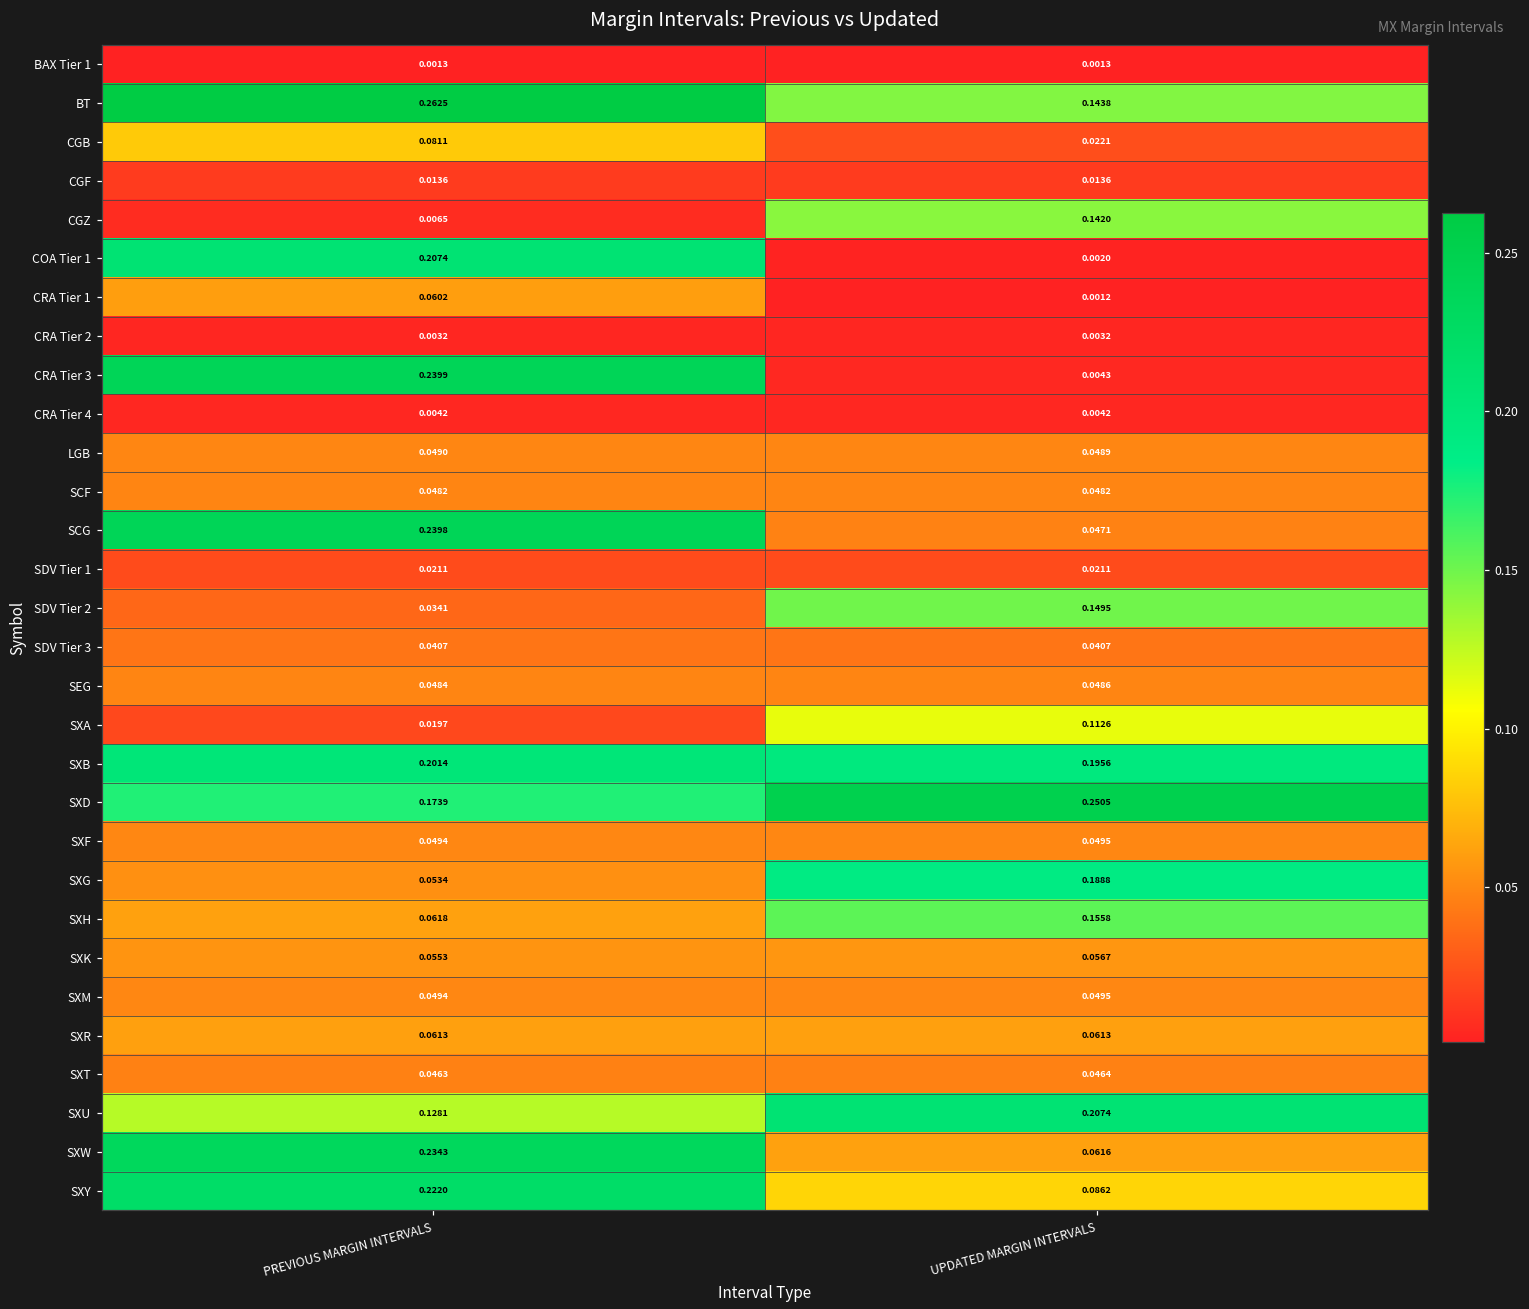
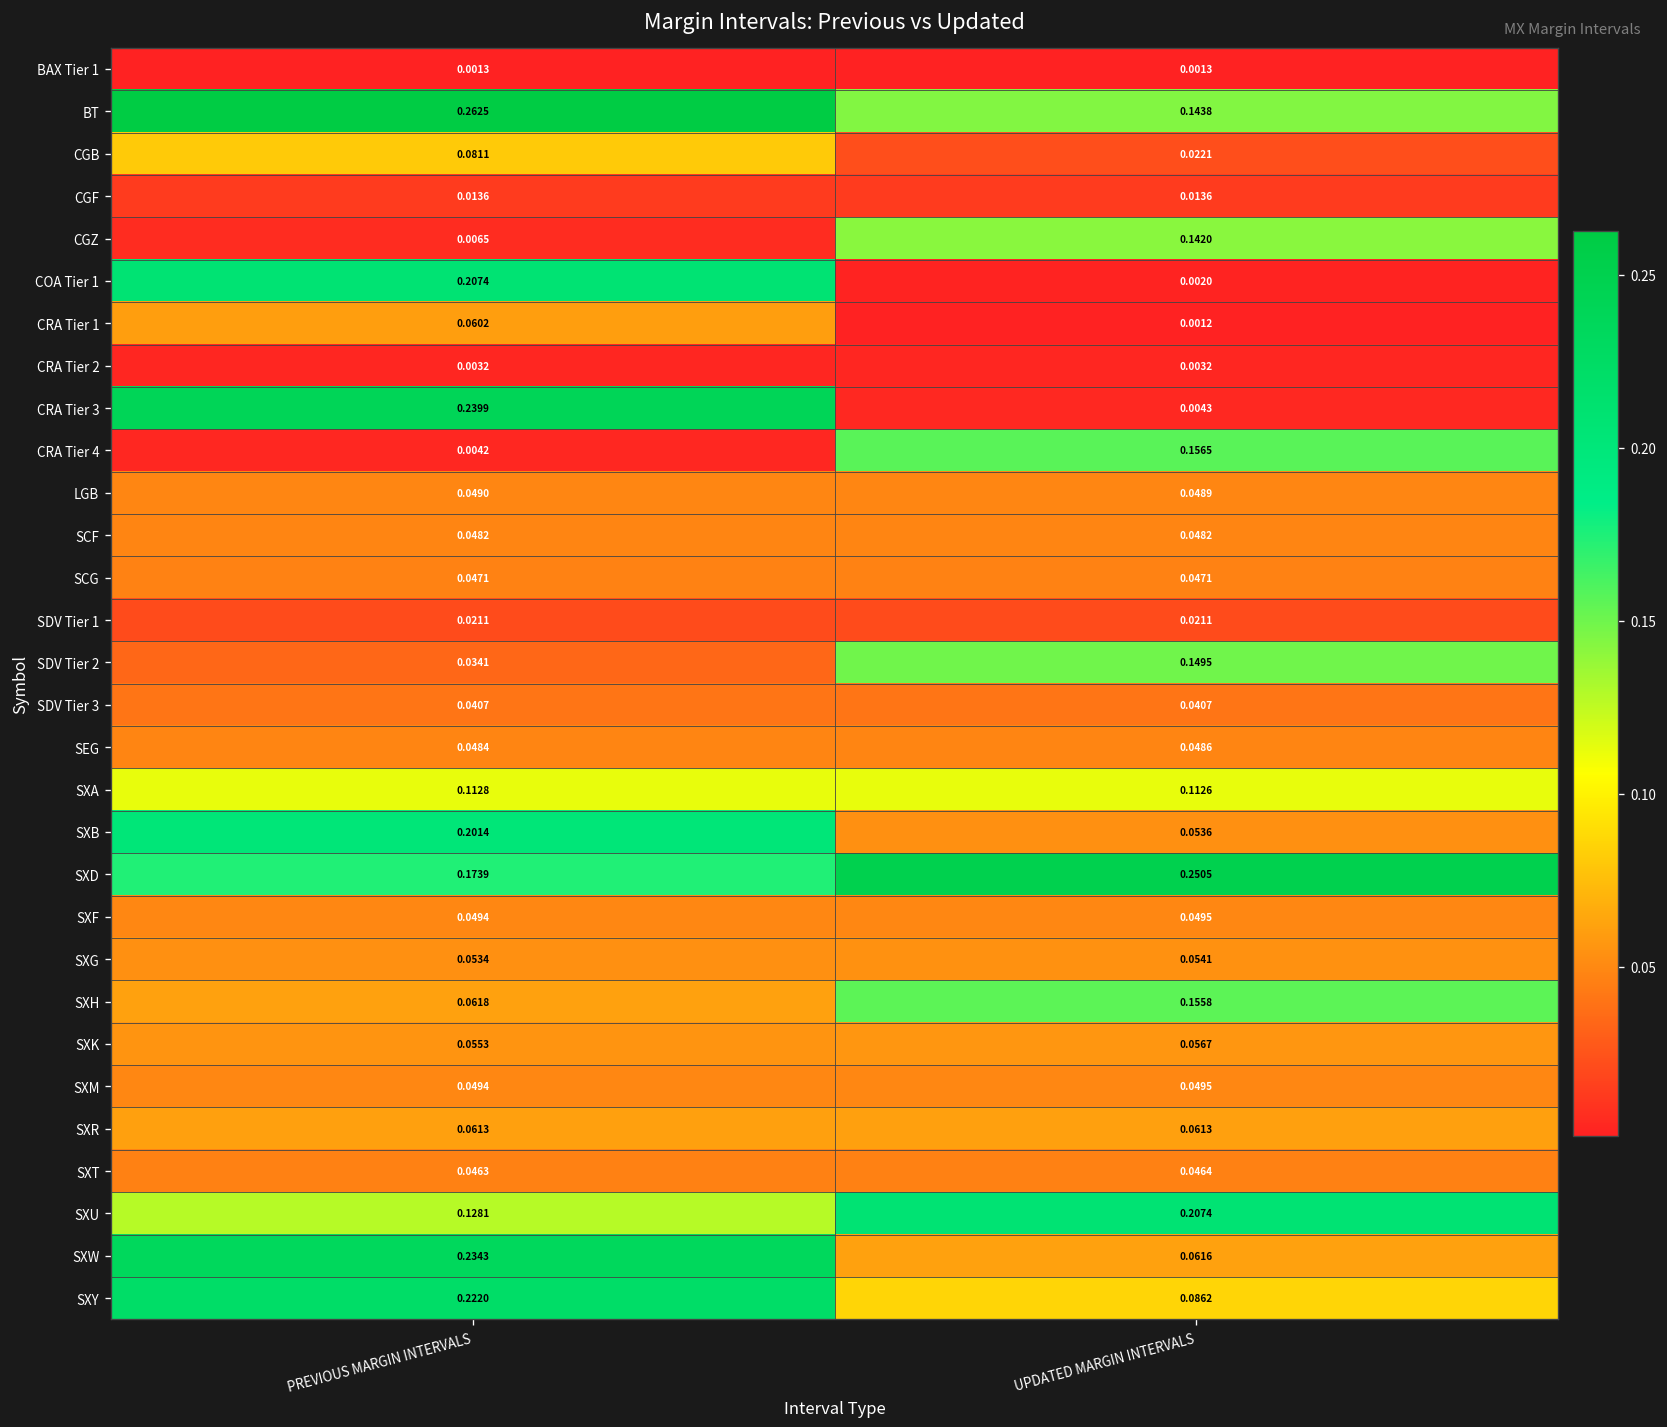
CRA Tier 4, UPDATED MARGIN INTERVALS: 0.0042 -> 0.1565
SCG, PREVIOUS MARGIN INTERVALS: 0.2398 -> 0.0471
SXA, PREVIOUS MARGIN INTERVALS: 0.0197 -> 0.1128
SXB, UPDATED MARGIN INTERVALS: 0.1956 -> 0.0536
SXG, UPDATED MARGIN INTERVALS: 0.1888 -> 0.0541
